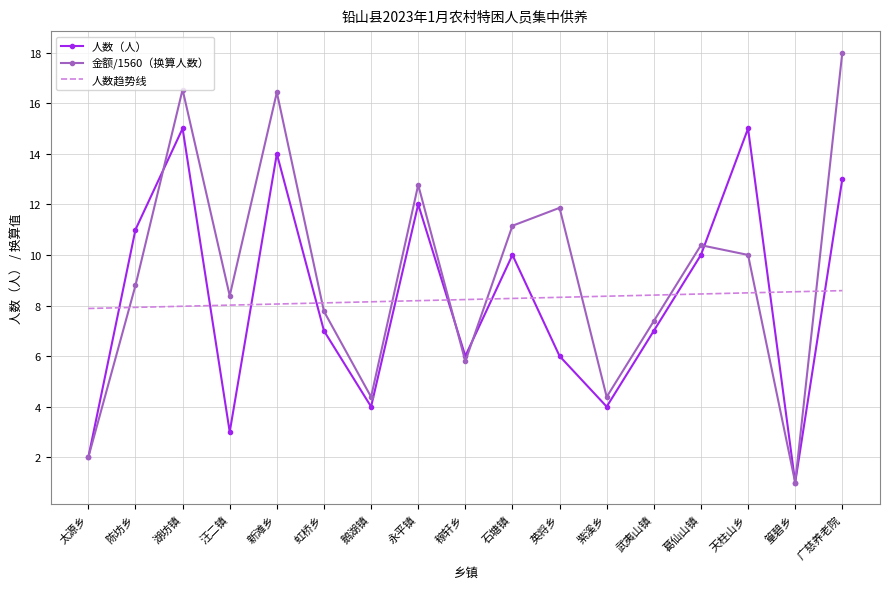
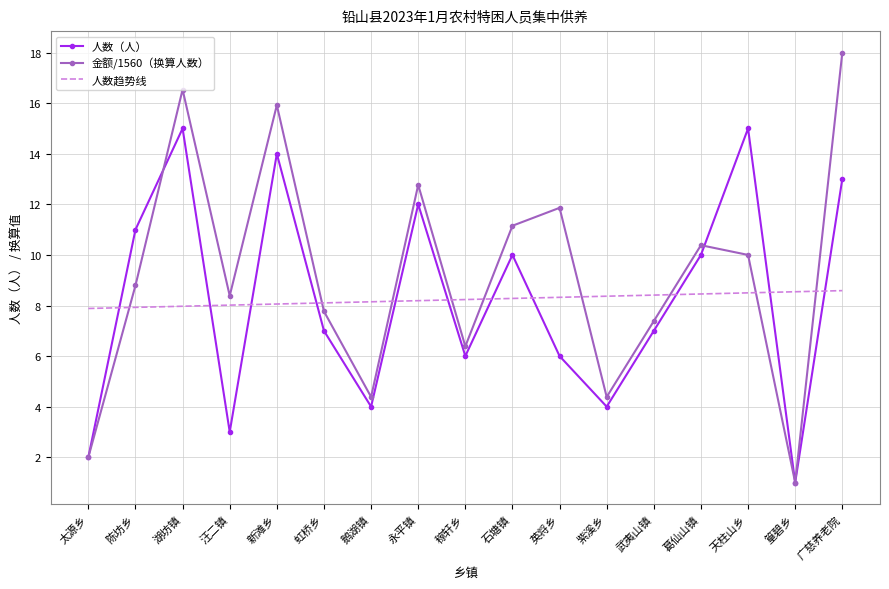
金额/1560（换算人数）, 新滩乡: 16.4 -> 15.9
金额/1560（换算人数）, 稼轩乡: 5.8 -> 6.4
